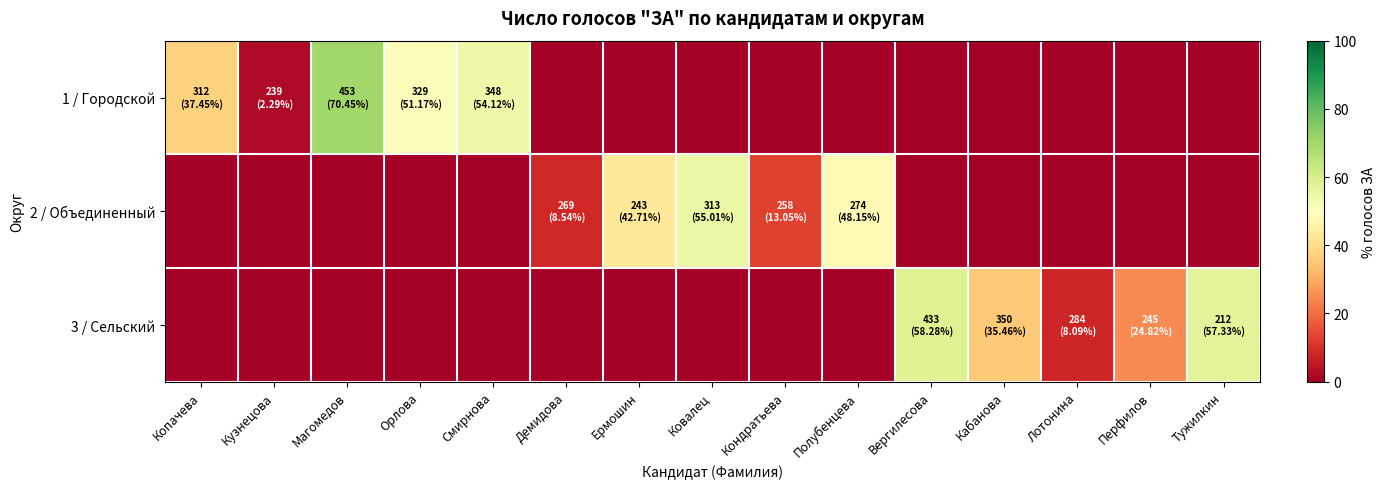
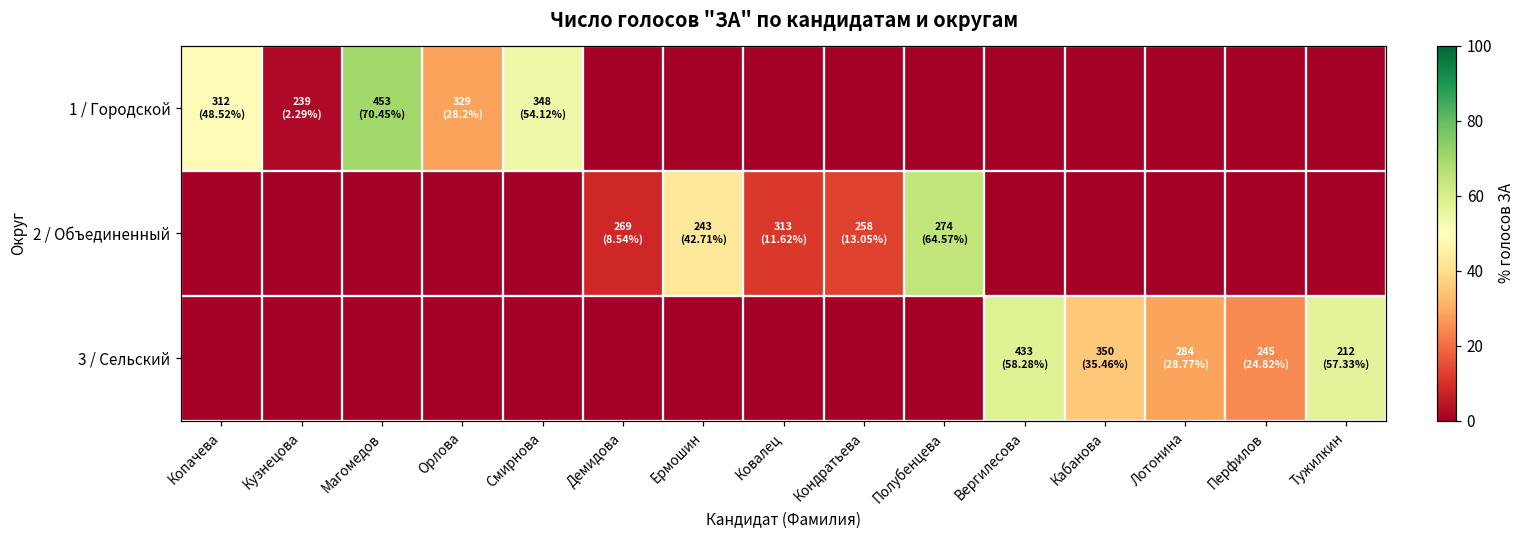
1 / Городской, Копачева: (37.45%) -> (48.52%)
1 / Городской, Орлова: (51.17%) -> (28.2%)
2 / Объединенный, Ковалец: (55.01%) -> (11.62%)
2 / Объединенный, Полубенцева: (48.15%) -> (64.57%)
3 / Сельский, Лотонина: (8.09%) -> (28.77%)
